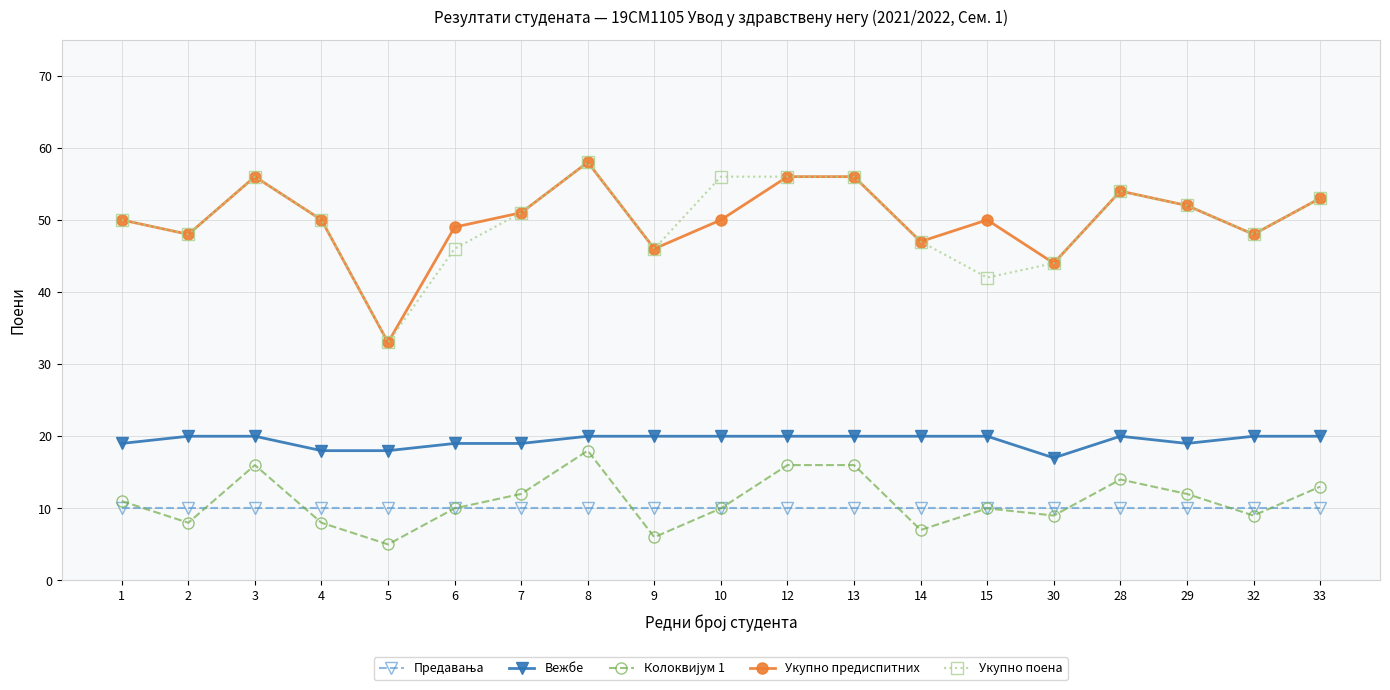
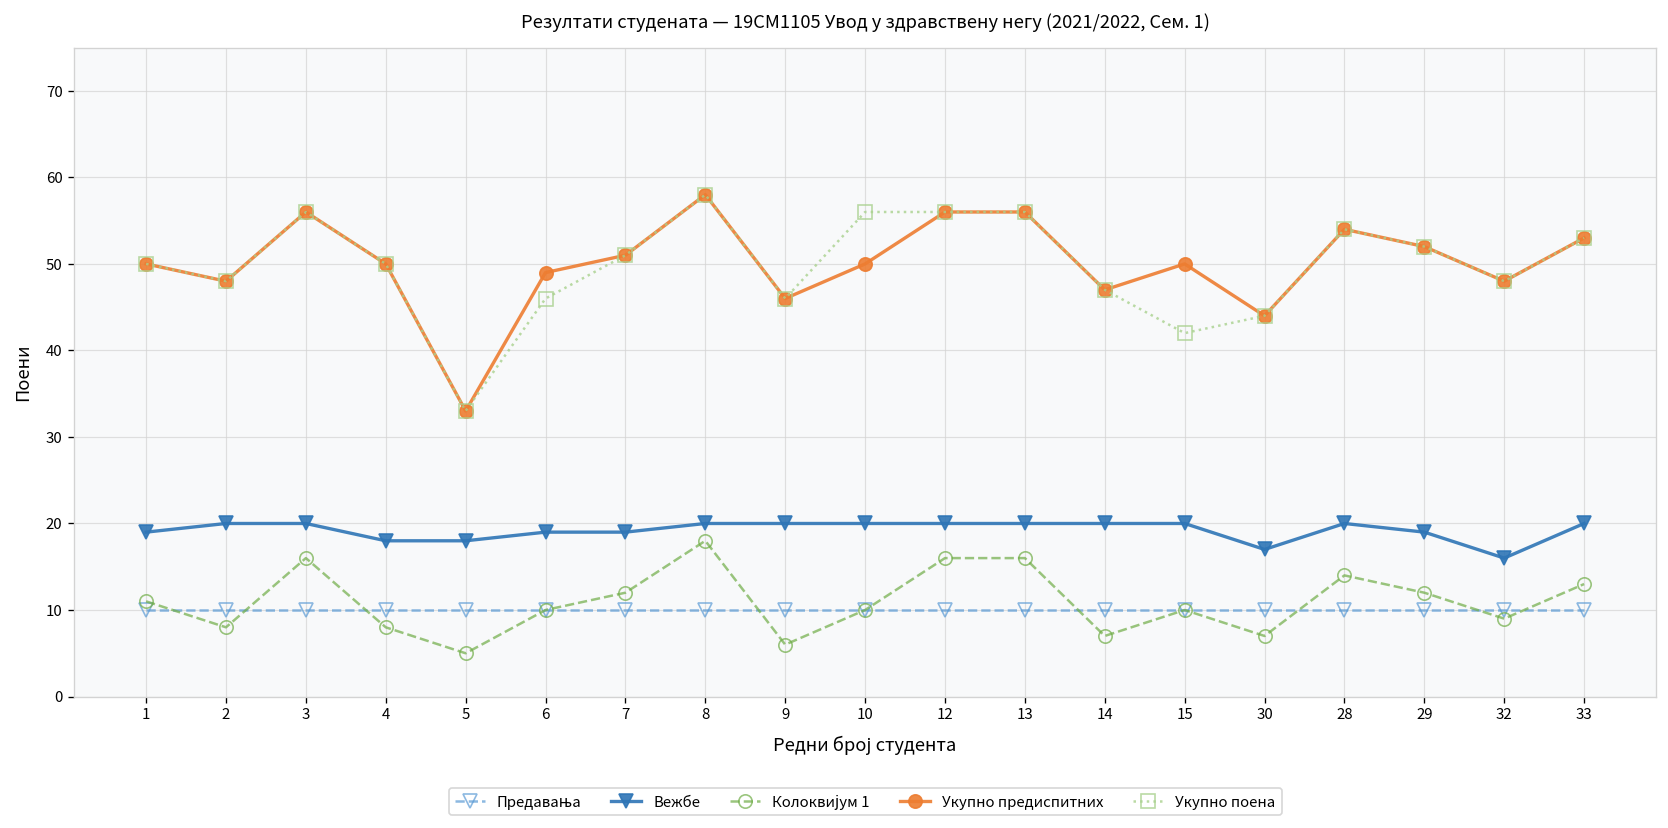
Колоквијум 1, 30: 9 -> 7
Вежбе, 32: 20 -> 16
